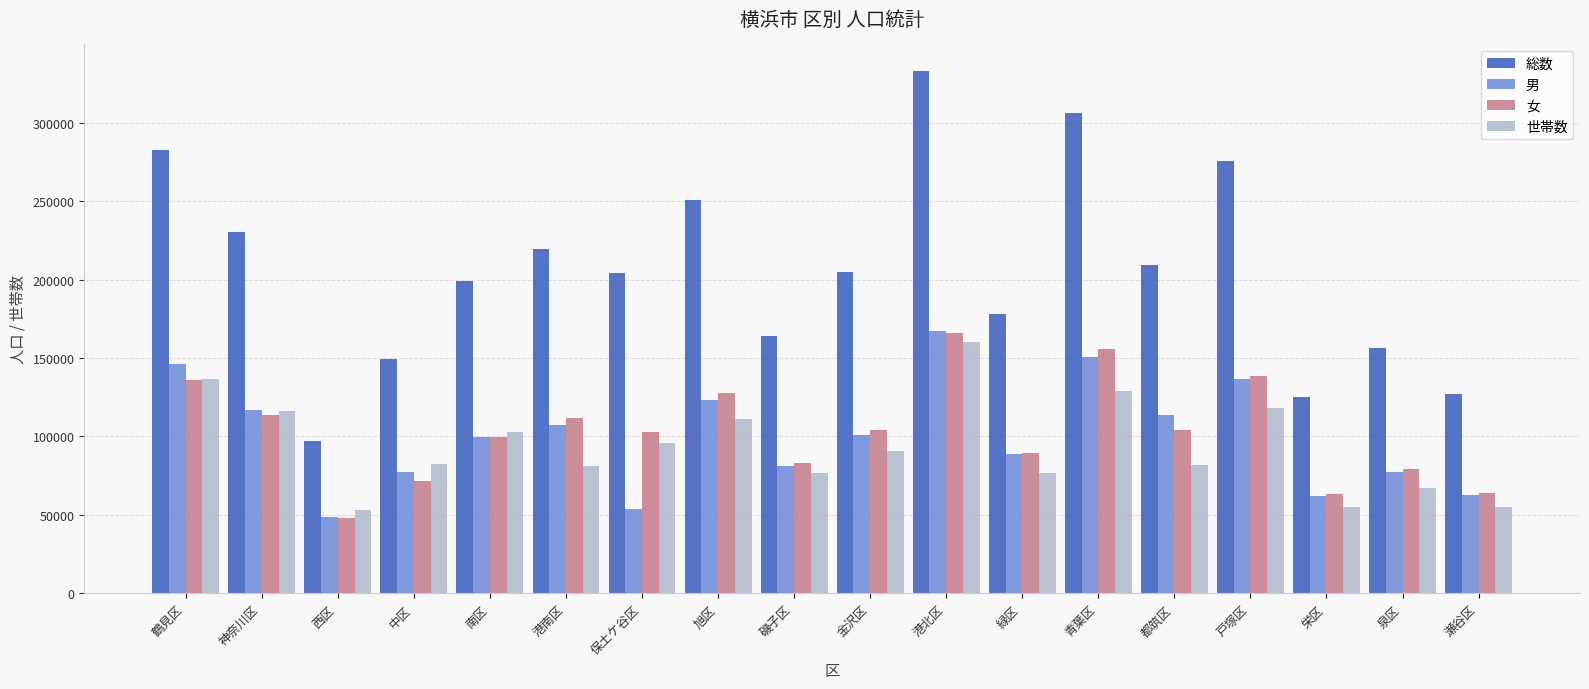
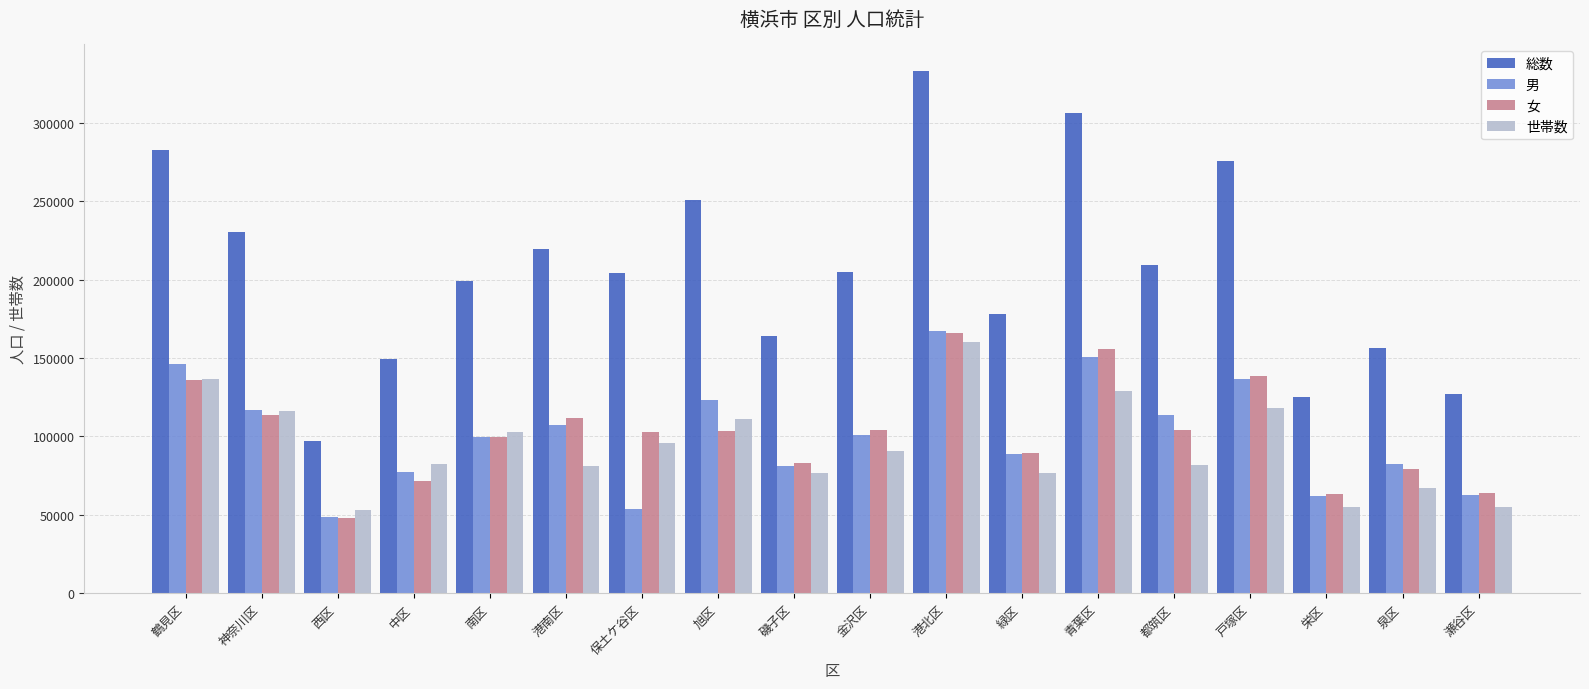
女, 旭区: 128000 -> 104000
男, 泉区: 77000 -> 83000
